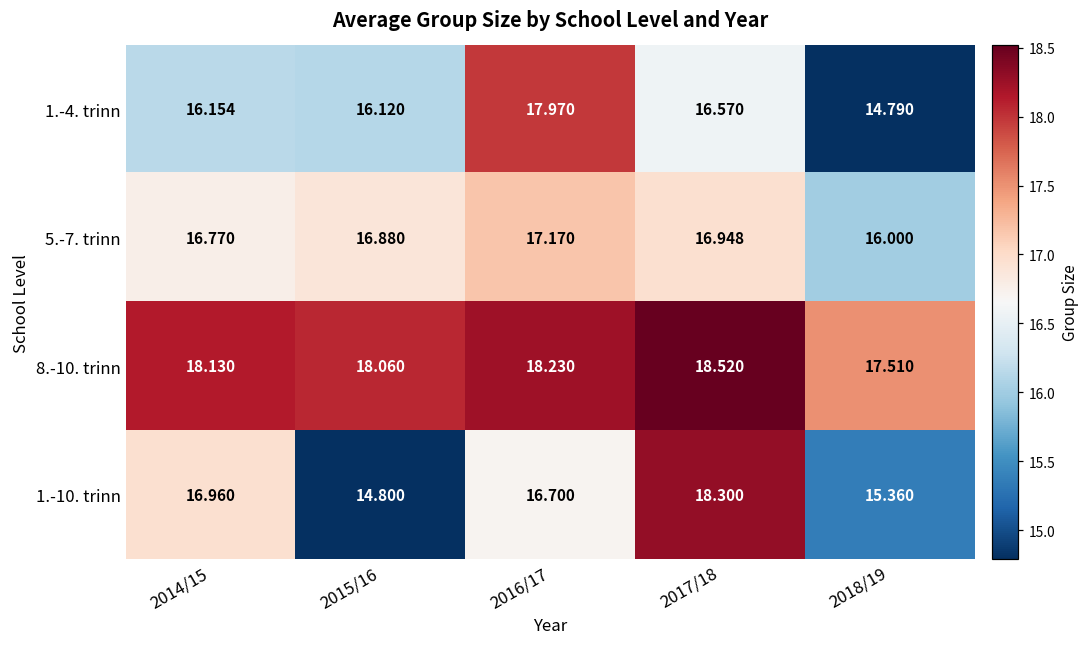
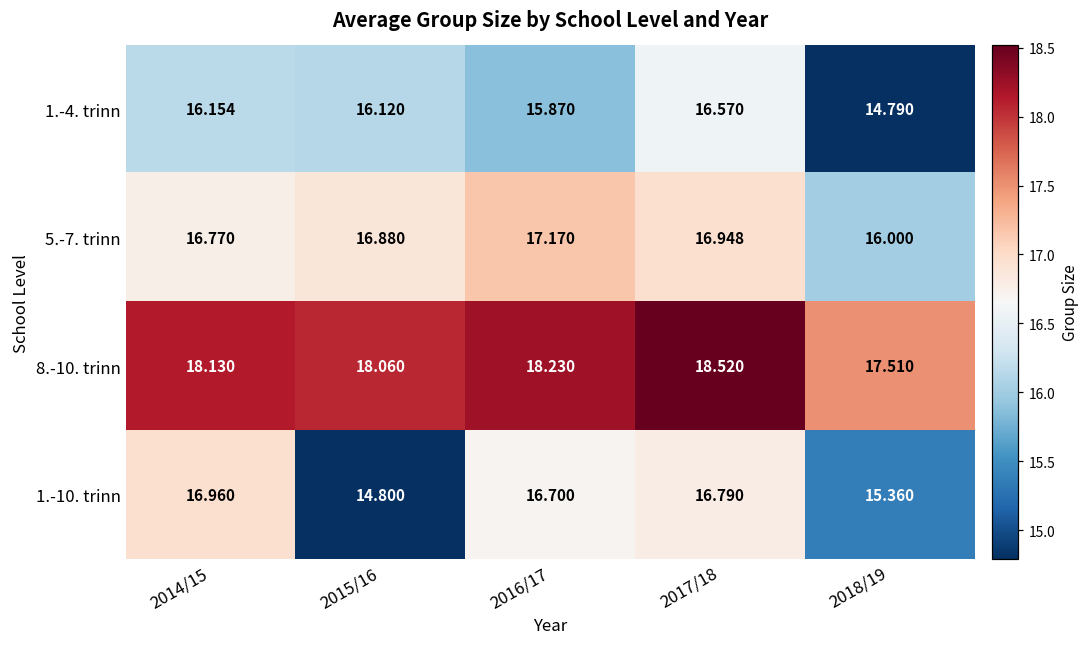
1.-4. trinn, 2016/17: 17.970 -> 15.870
1.-10. trinn, 2017/18: 18.300 -> 16.790
